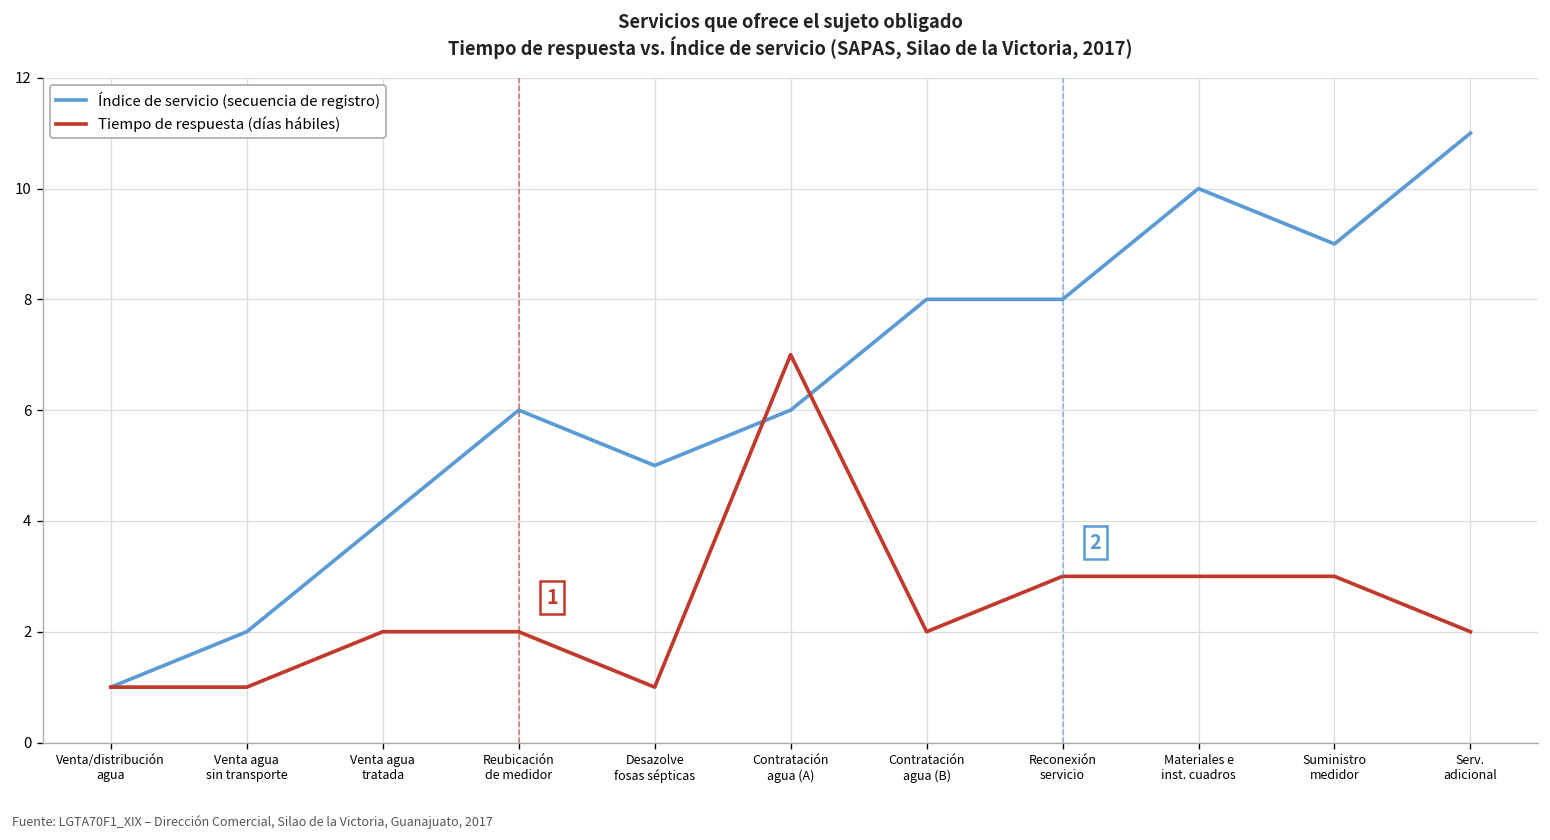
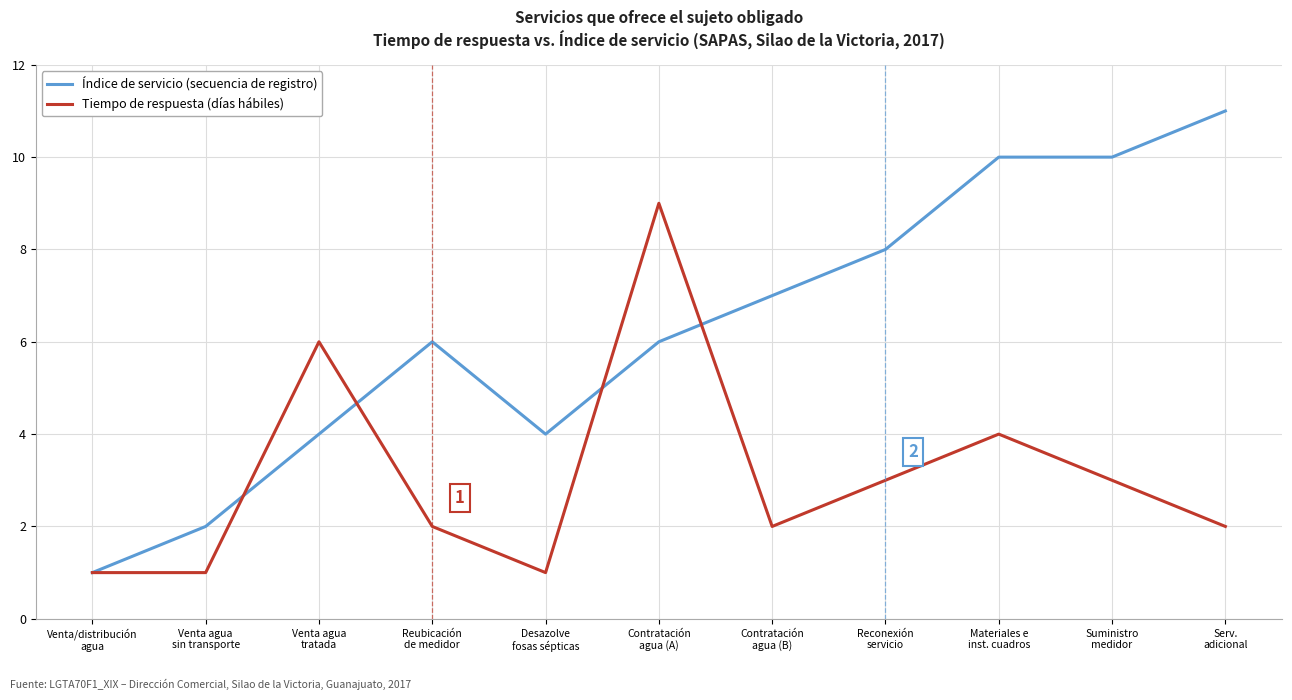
Tiempo de respuesta (días hábiles), Venta agua tratada: 2 -> 6
Índice de servicio (secuencia de registro), Desazolve fosas sépticas: 5 -> 4
Tiempo de respuesta (días hábiles), Contratación agua (A): 7 -> 9
Índice de servicio (secuencia de registro), Contratación agua (B): 8 -> 7
Tiempo de respuesta (días hábiles), Materiales e inst. cuadros: 3 -> 4
Índice de servicio (secuencia de registro), Suministro medidor: 9 -> 10
